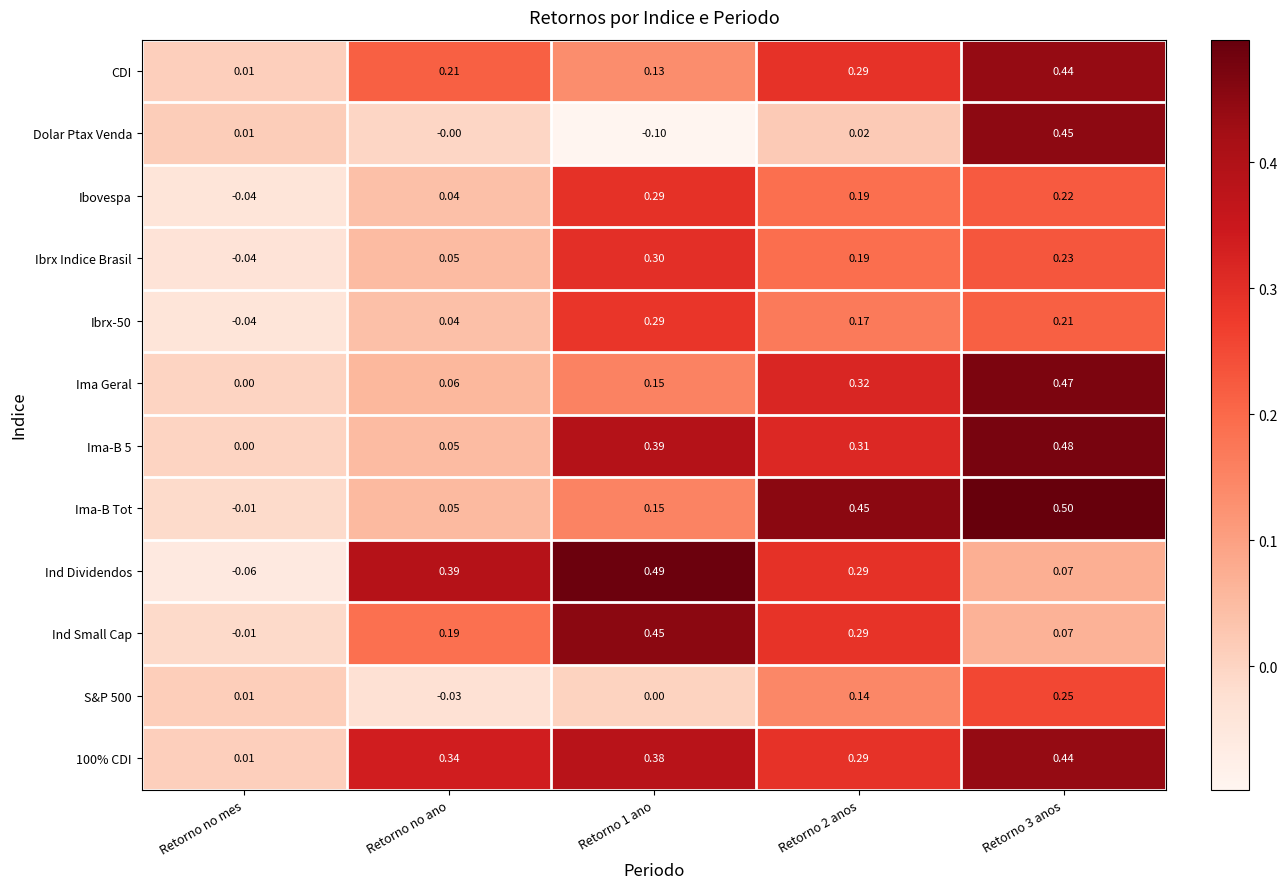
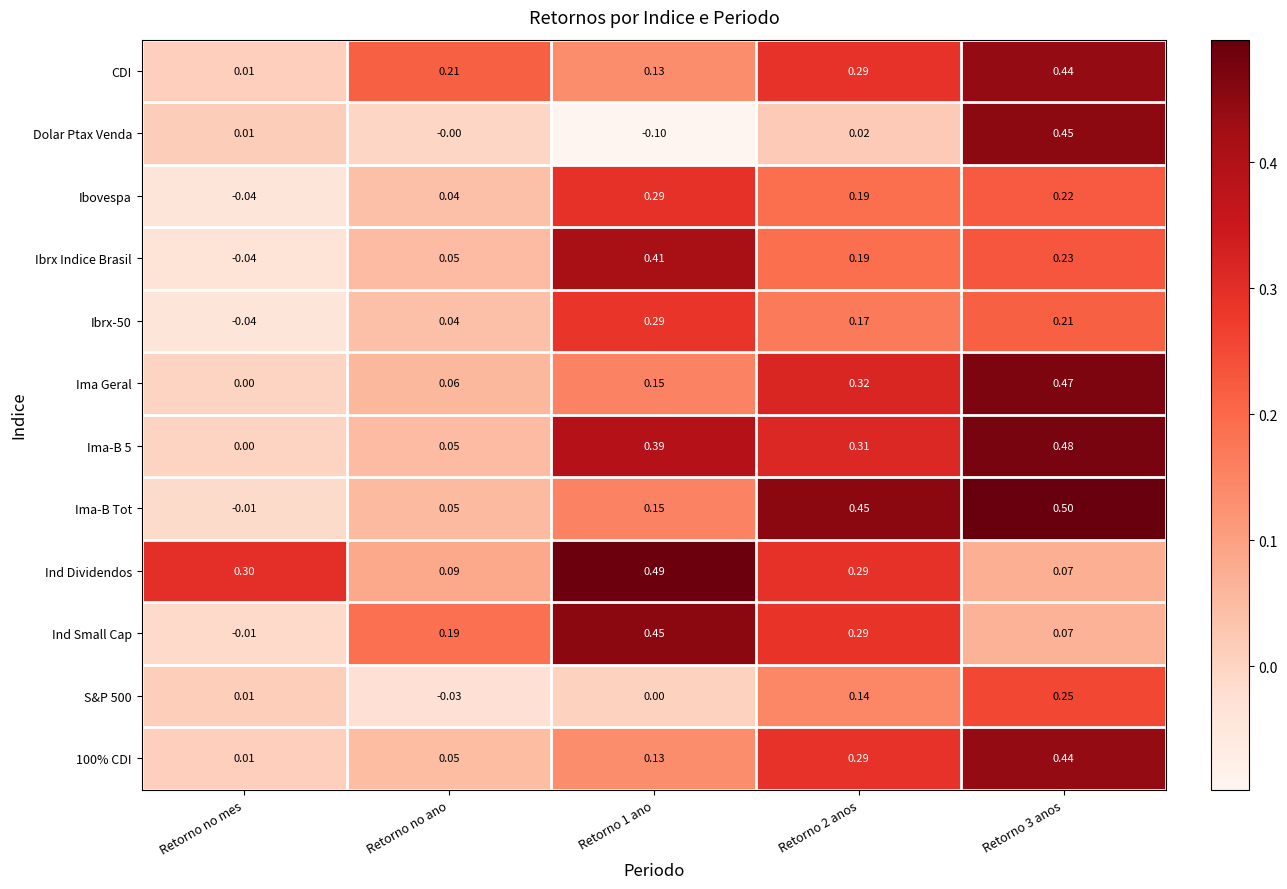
Ibrx Indice Brasil, Retorno 1 ano: 0.30 -> 0.41
Ind Dividendos, Retorno no mes: -0.06 -> 0.30
Ind Dividendos, Retorno no ano: 0.39 -> 0.09
100% CDI, Retorno no ano: 0.34 -> 0.05
100% CDI, Retorno 1 ano: 0.38 -> 0.13
